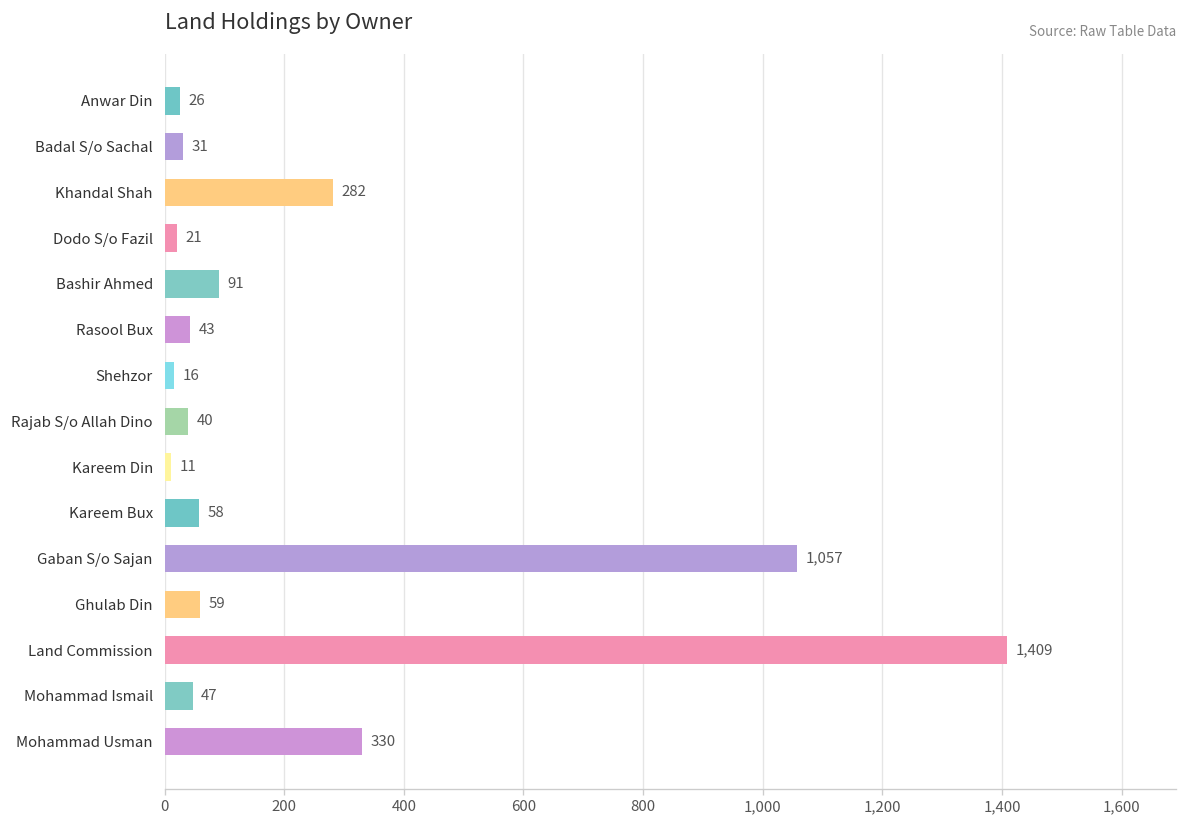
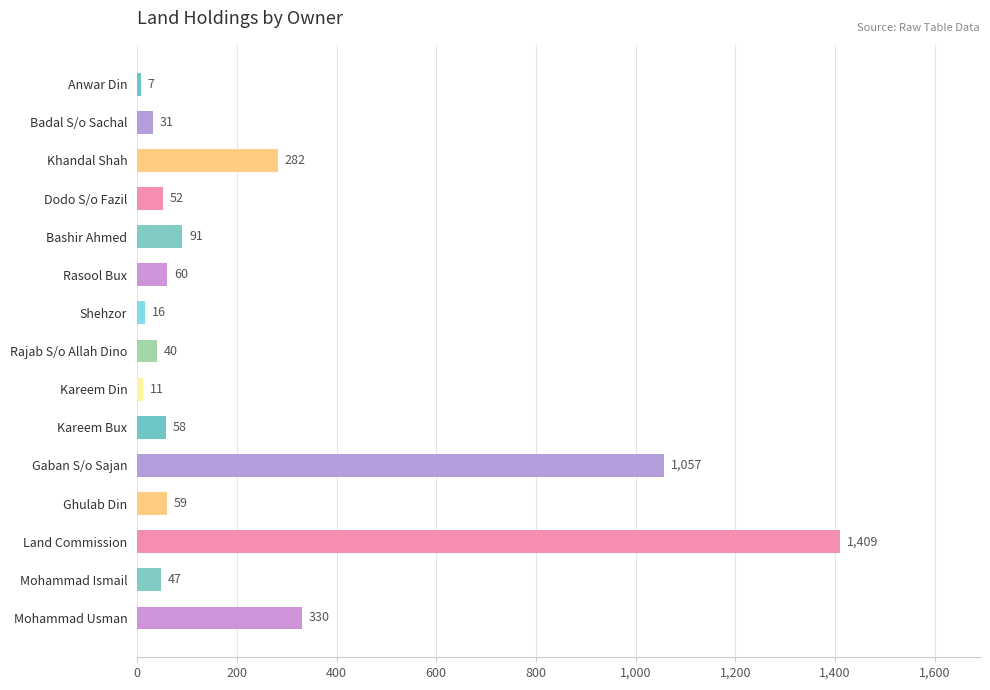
Anwar Din: 26 -> 7
Dodo S/o Fazil: 21 -> 52
Rasool Bux: 43 -> 60
